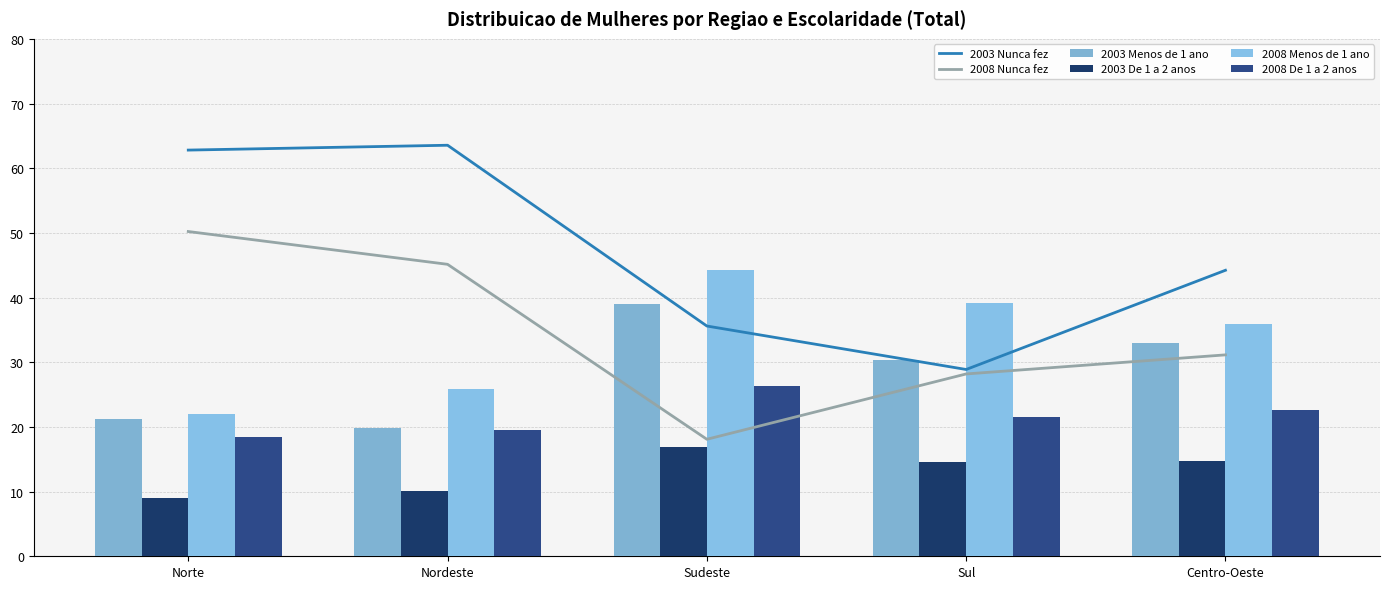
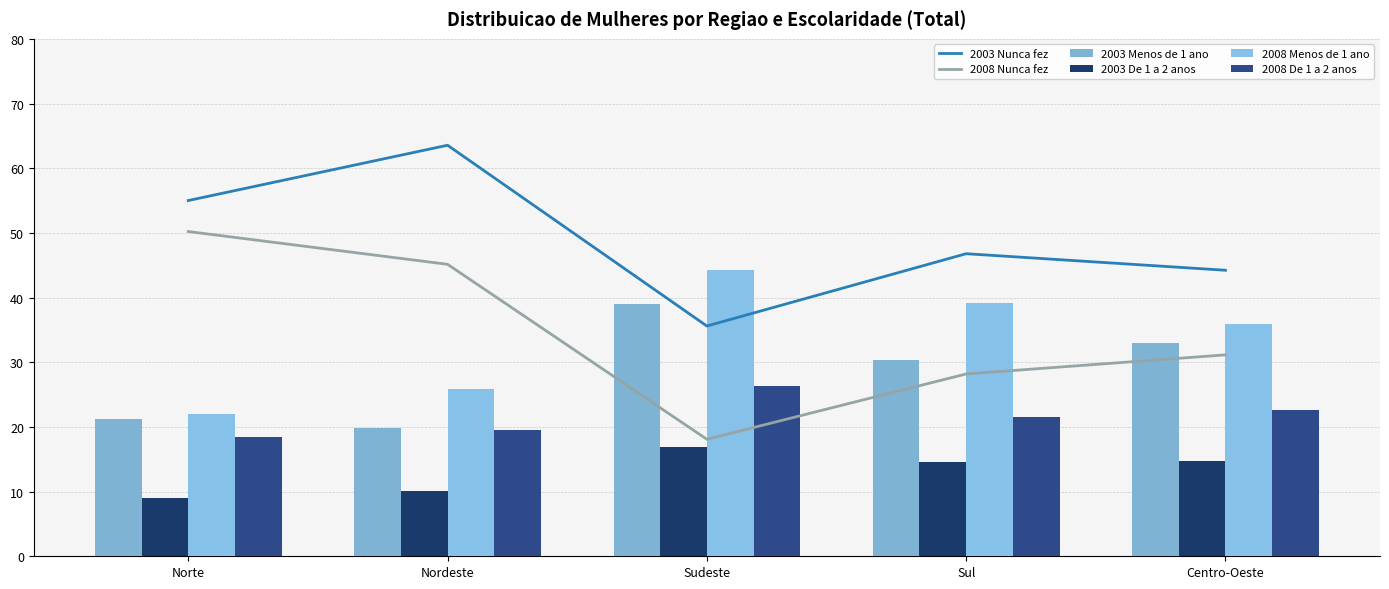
2003 Nunca fez, Norte: 63 -> 55
2003 Nunca fez, Sul: 29 -> 47
